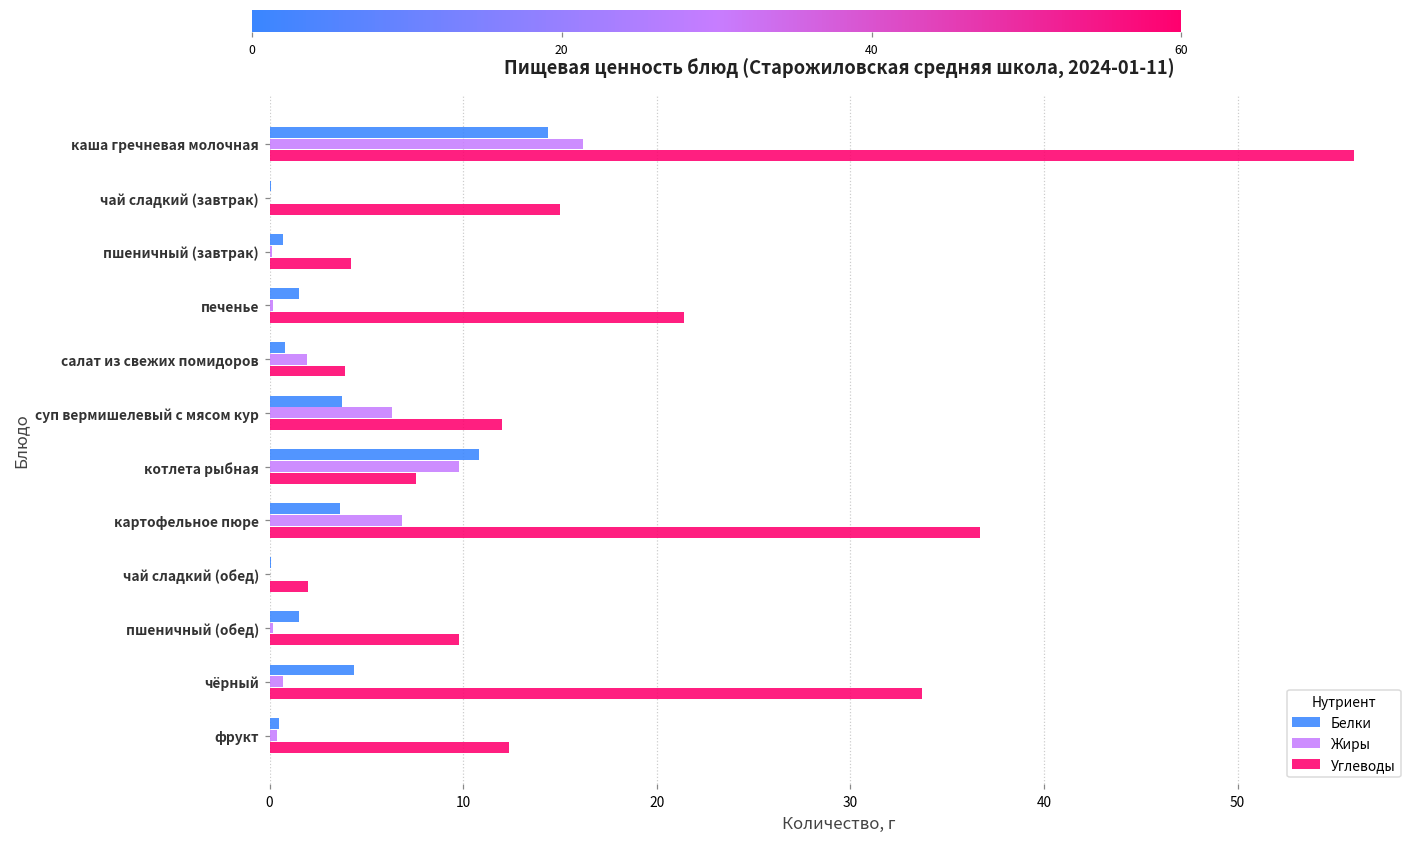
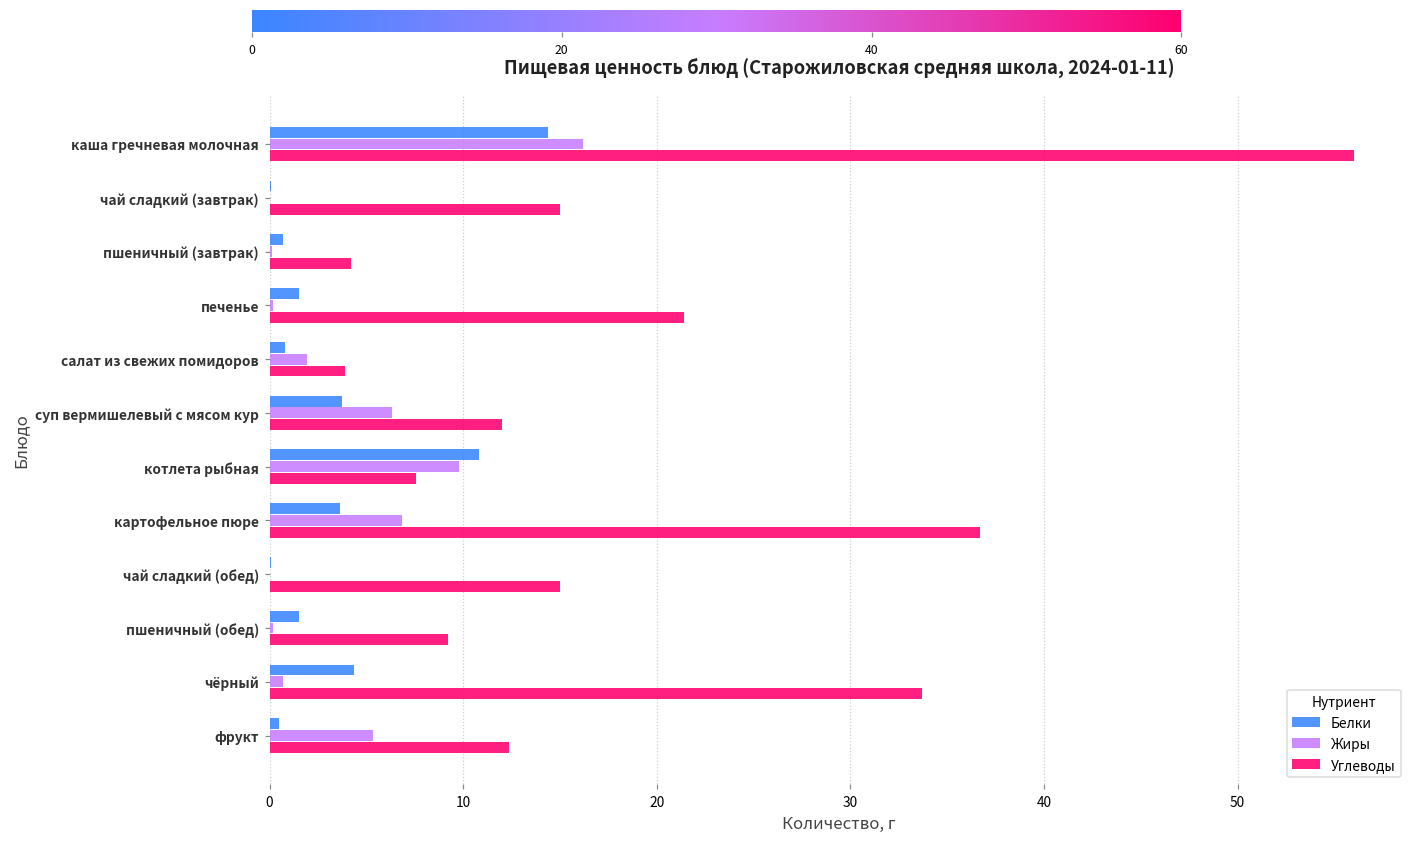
Углеводы, чай сладкий (обед): 2 -> 15
Углеводы, пшеничный (обед): 9.8 -> 9.2
Жиры, фрукт: 0.4 -> 5.4
